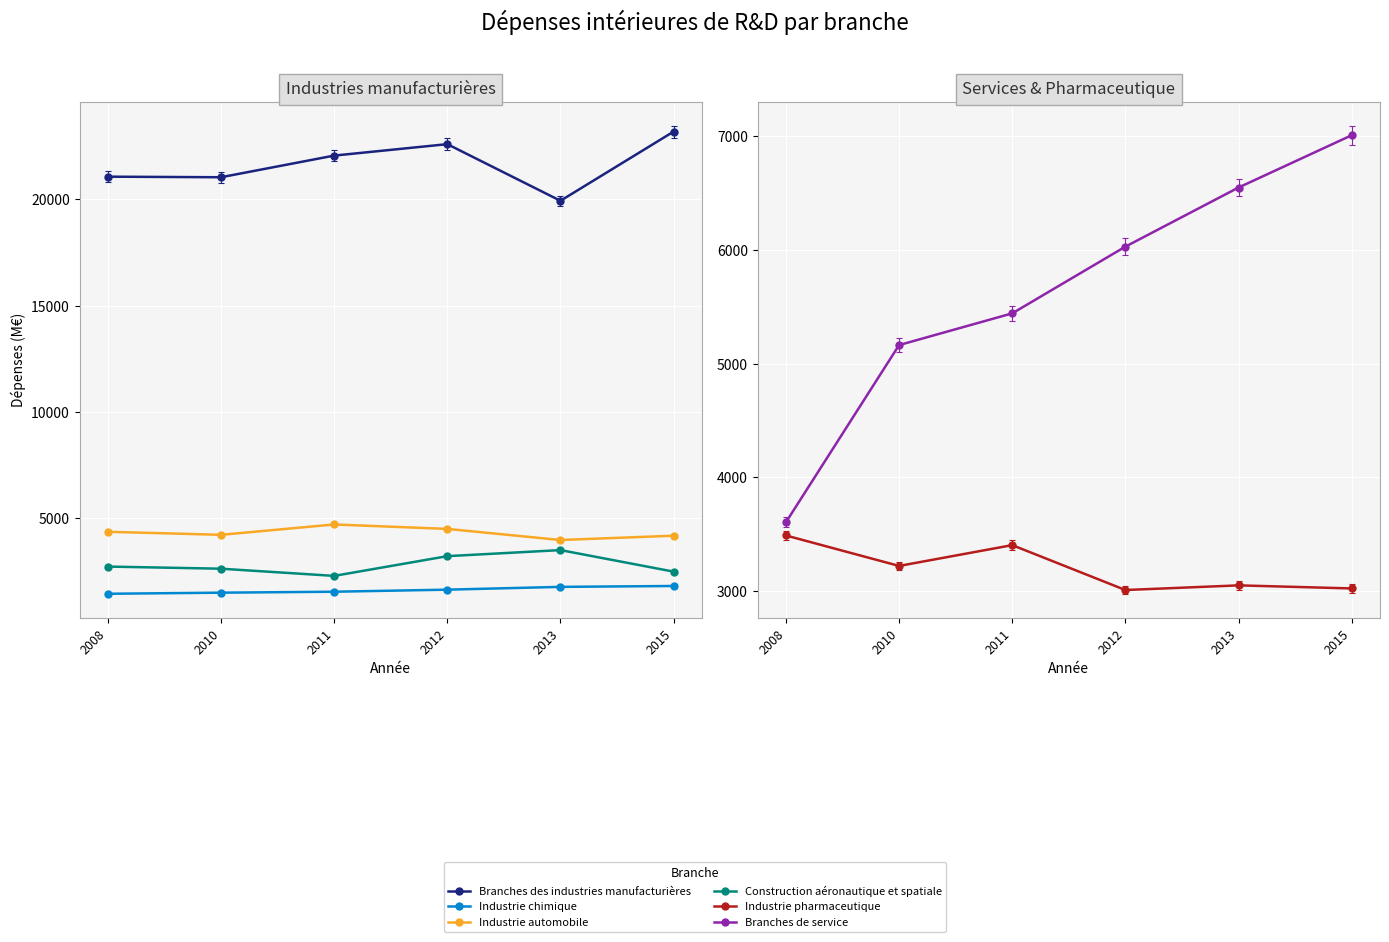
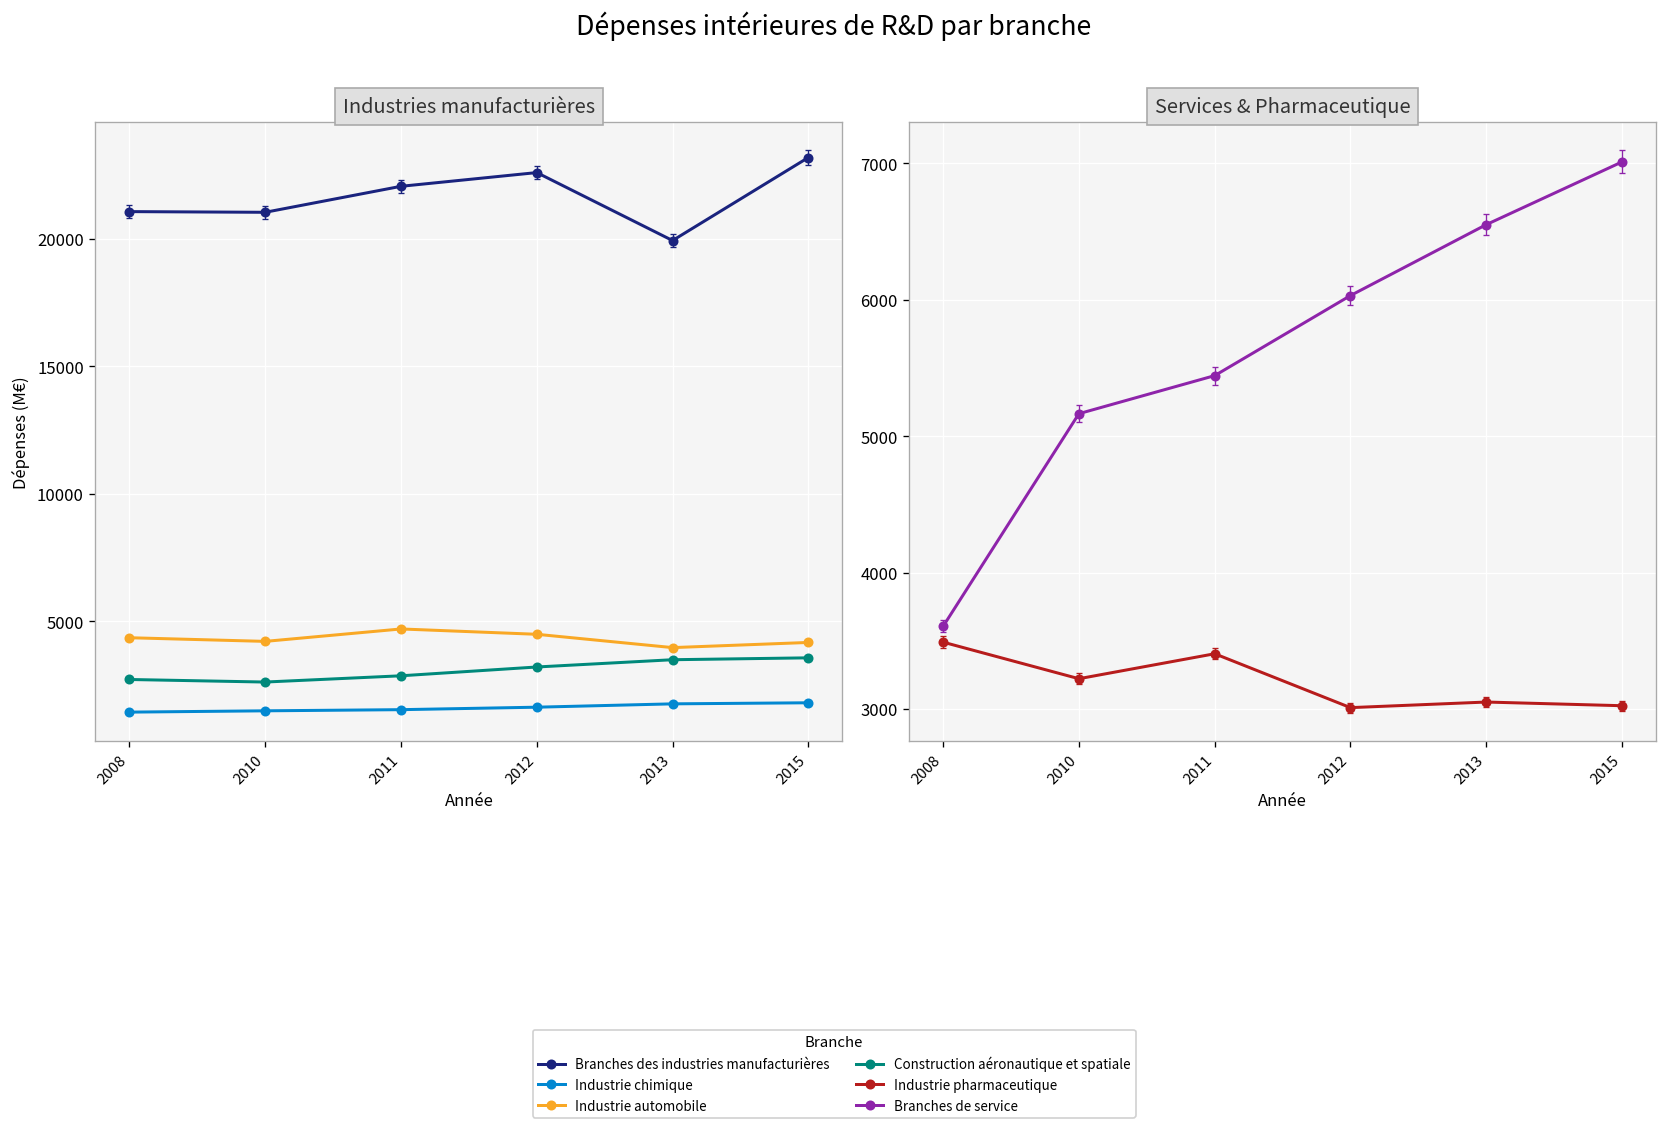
Industries manufacturières, Construction aéronautique et spatiale, 2011: 2300 -> 2900
Industries manufacturières, Construction aéronautique et spatiale, 2015: 2500 -> 3600
